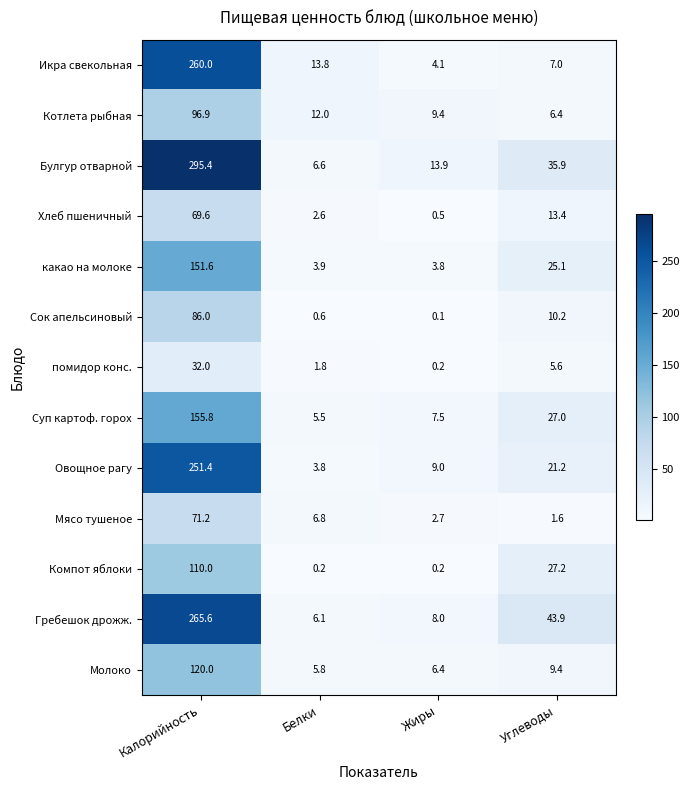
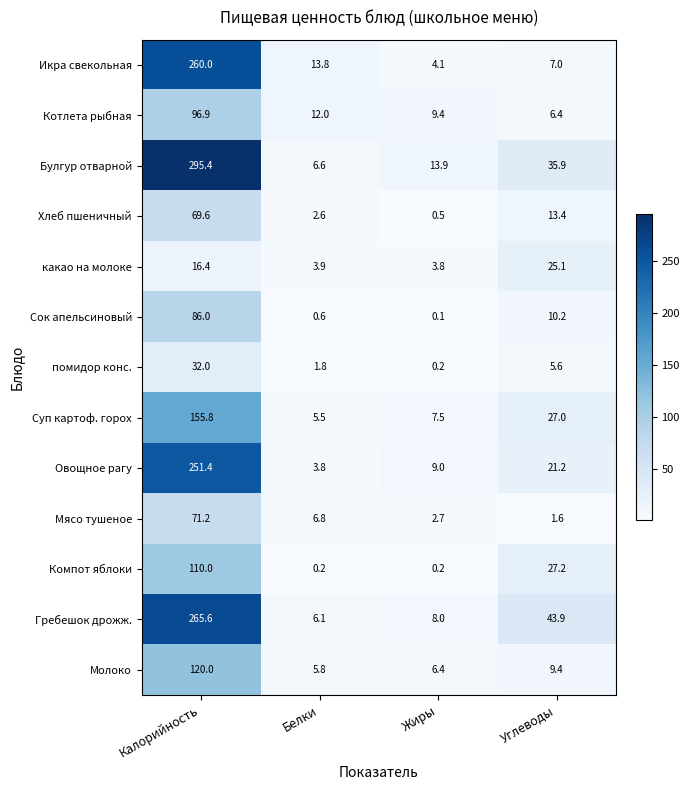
какао на молоке, Калорийность: 151.6 -> 16.4
